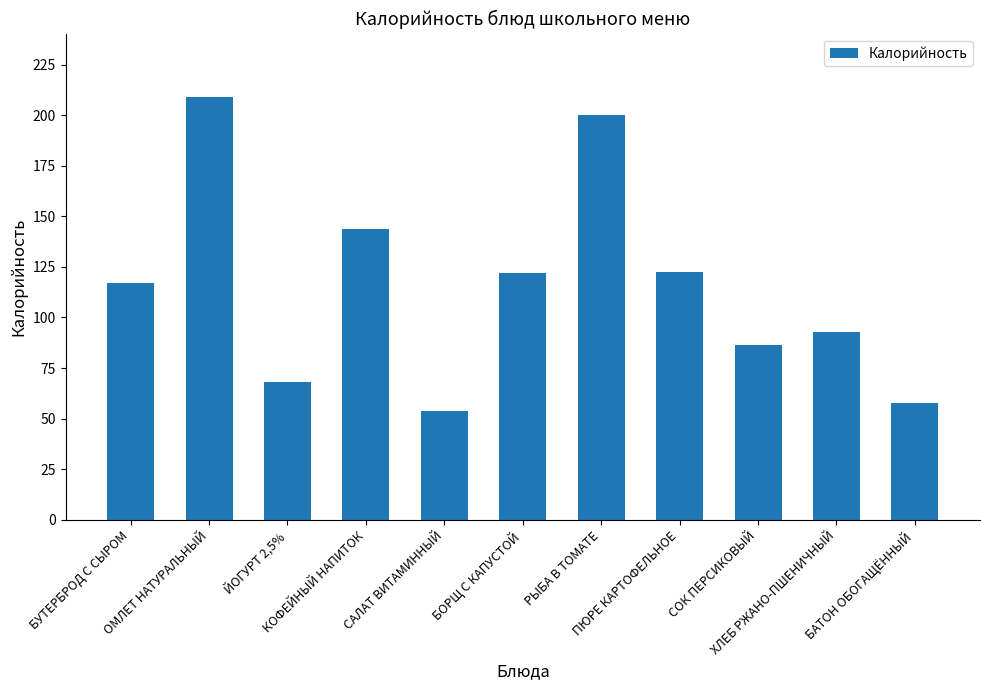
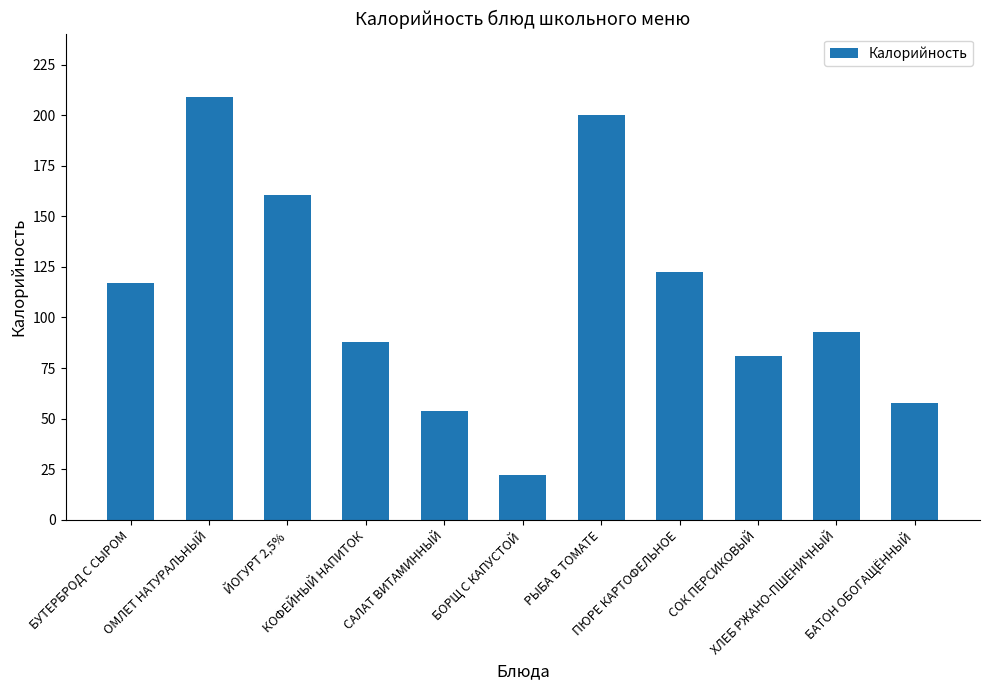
ЙОГУРТ 2,5%: 68 -> 161
КОФЕЙНЫЙ НАПИТОК: 144 -> 88
БОРЩ С КАПУСТОЙ: 122 -> 22
СОК ПЕРСИКОВЫЙ: 87 -> 81
